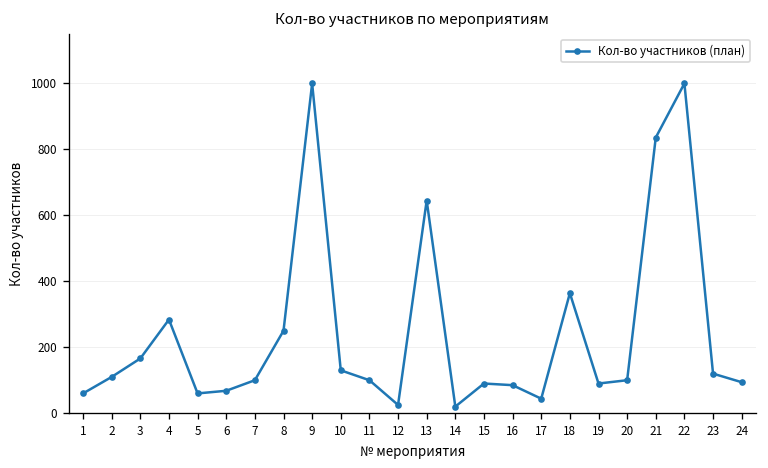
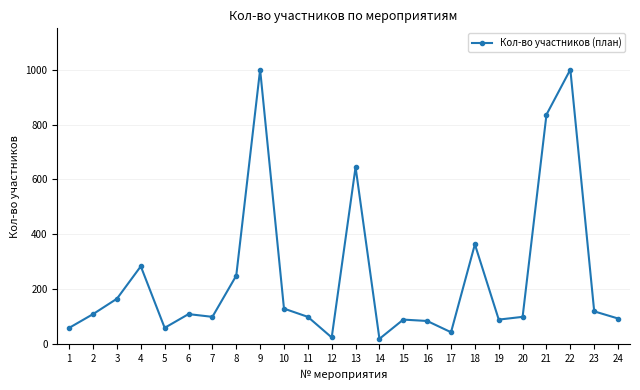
6: 70 -> 110
